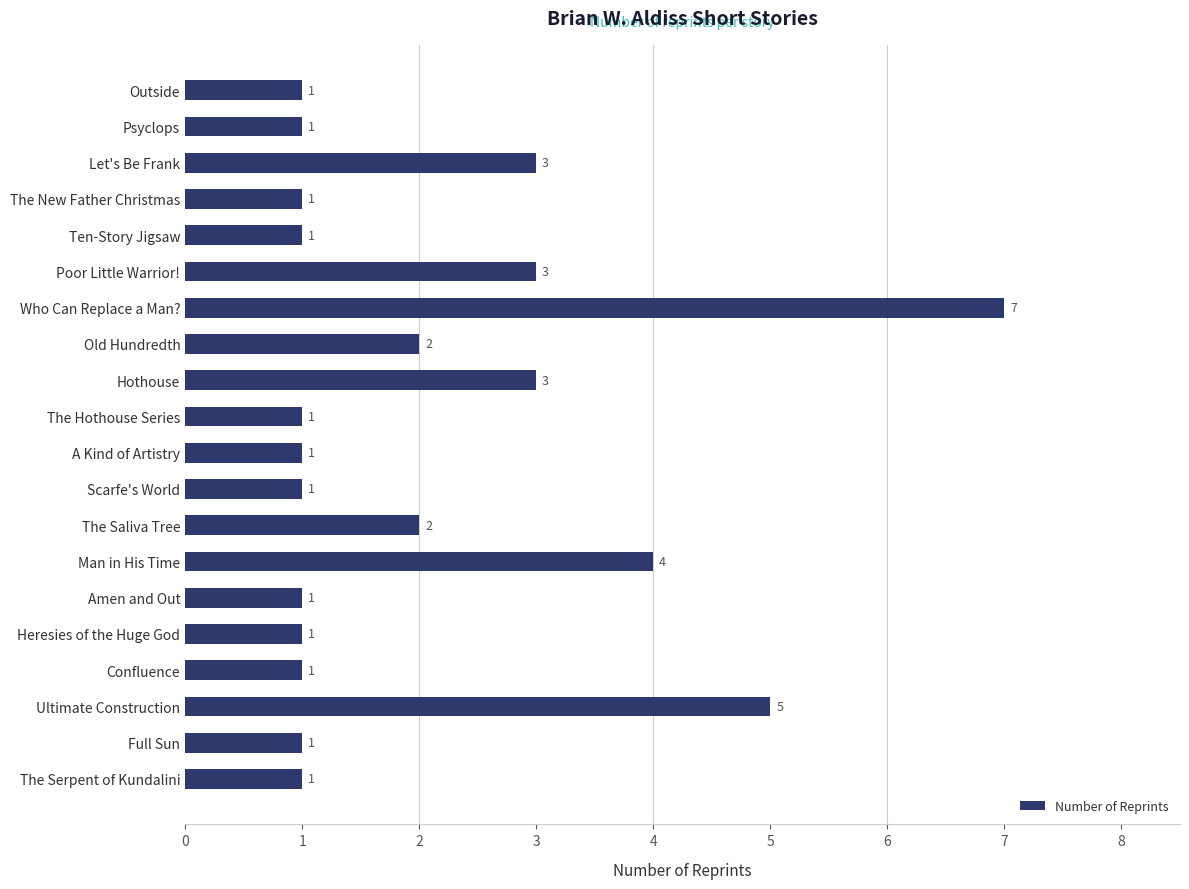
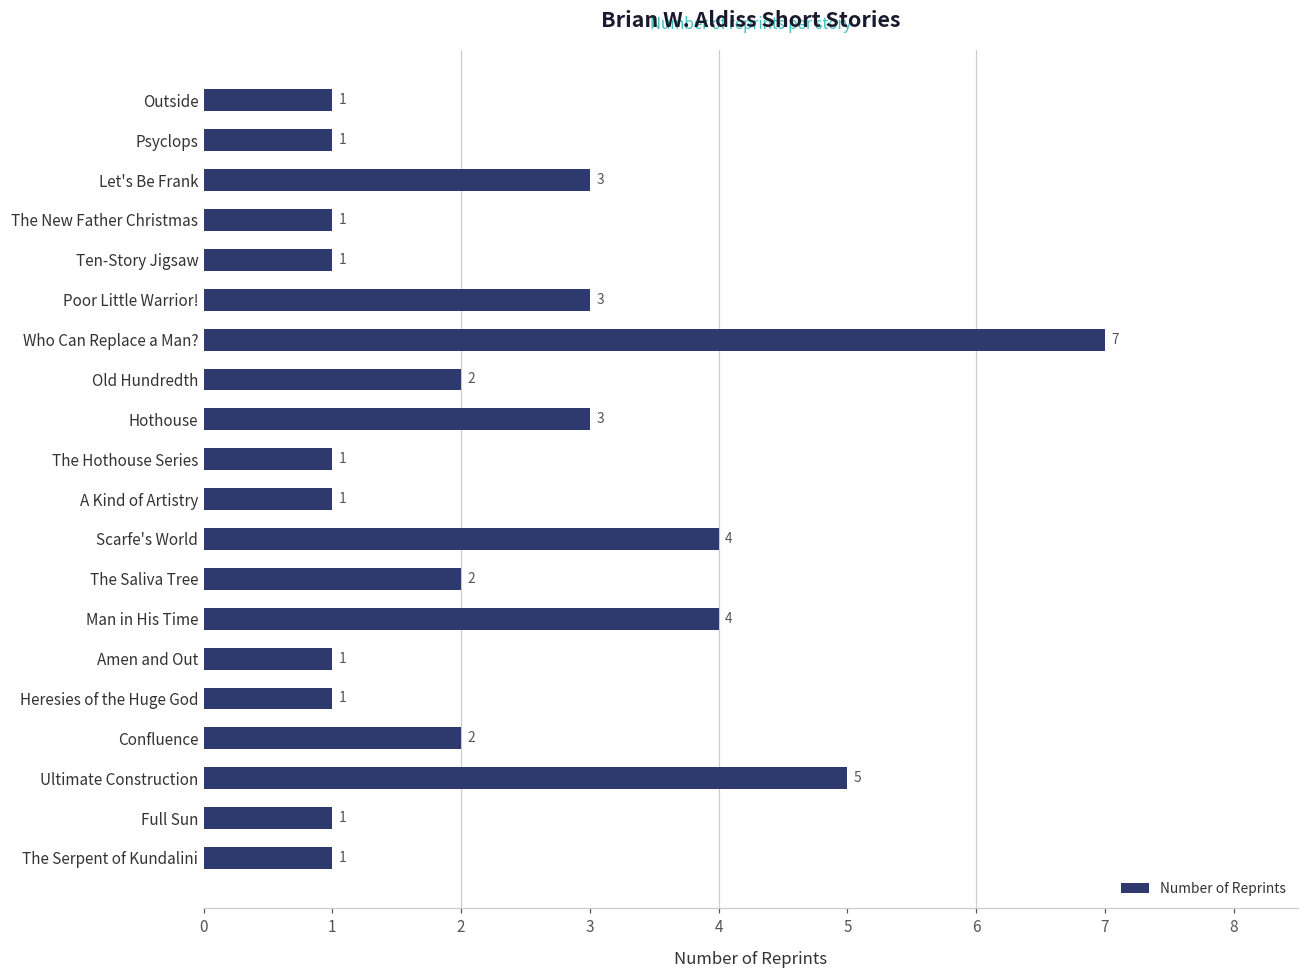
Scarfe's World: 1 -> 4
Confluence: 1 -> 2
